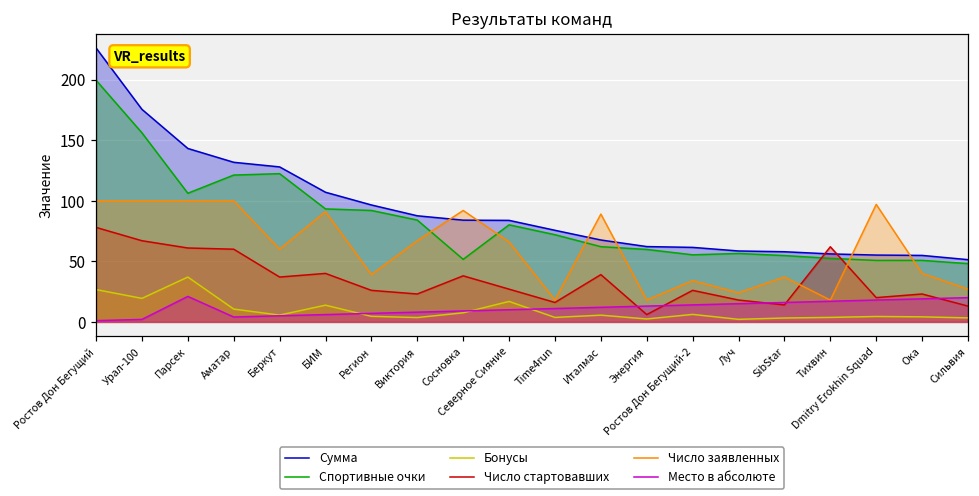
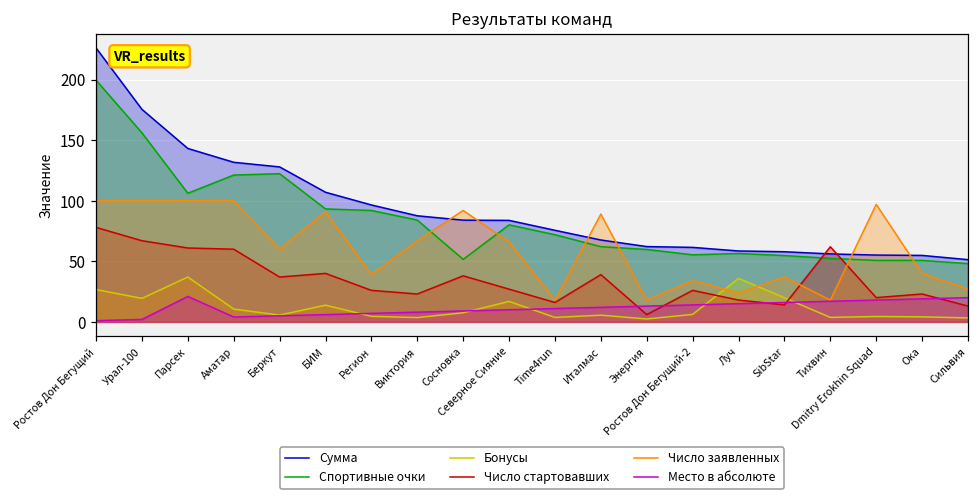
Бонусы, Луч: 2 -> 36
Бонусы, SibStar: 3 -> 20
